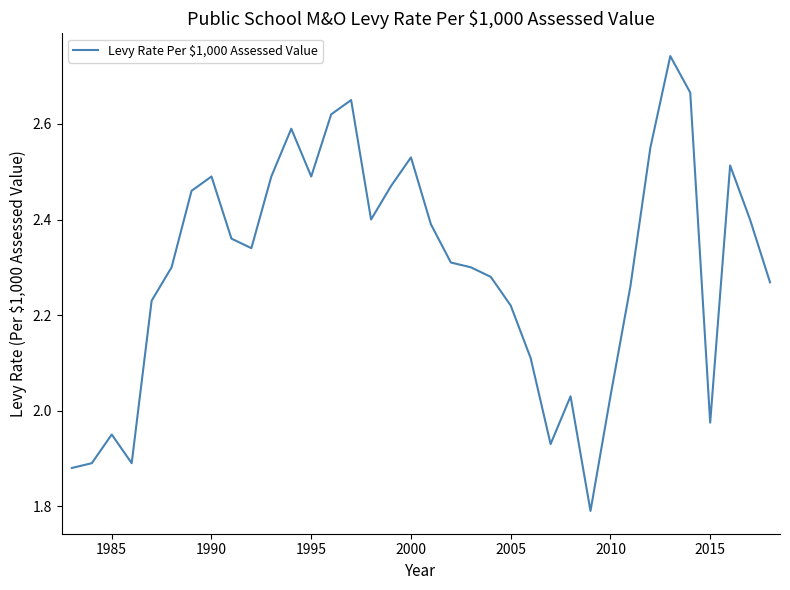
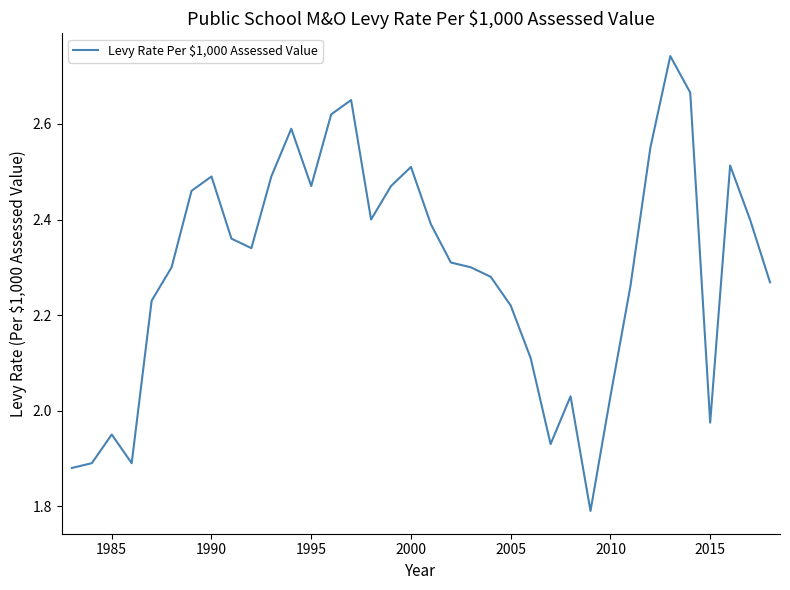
1995: 2.49 -> 2.47
2000: 2.53 -> 2.51
